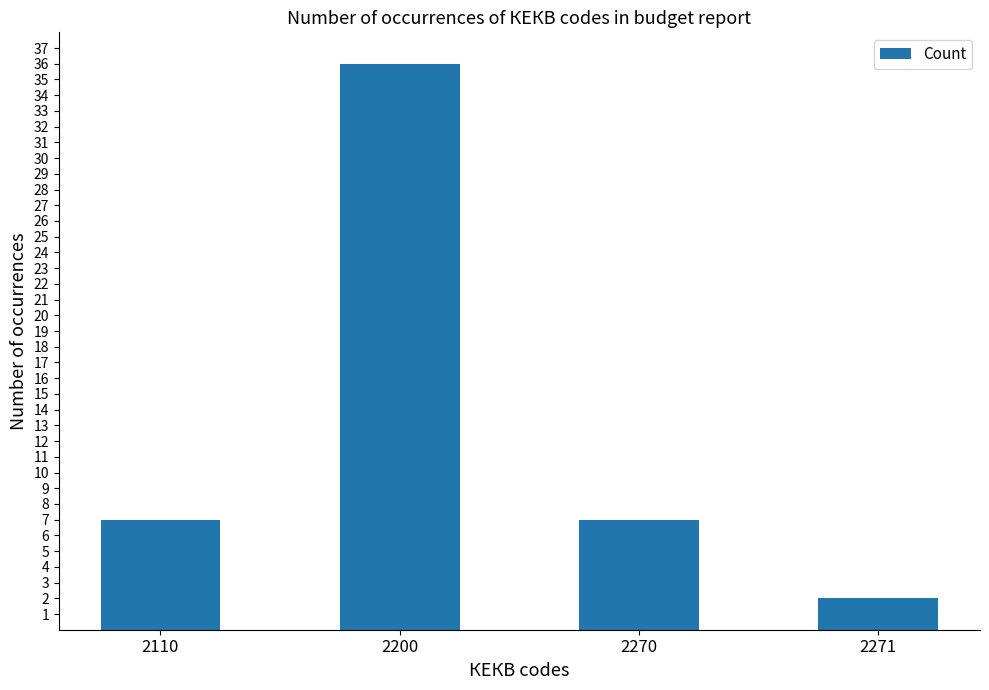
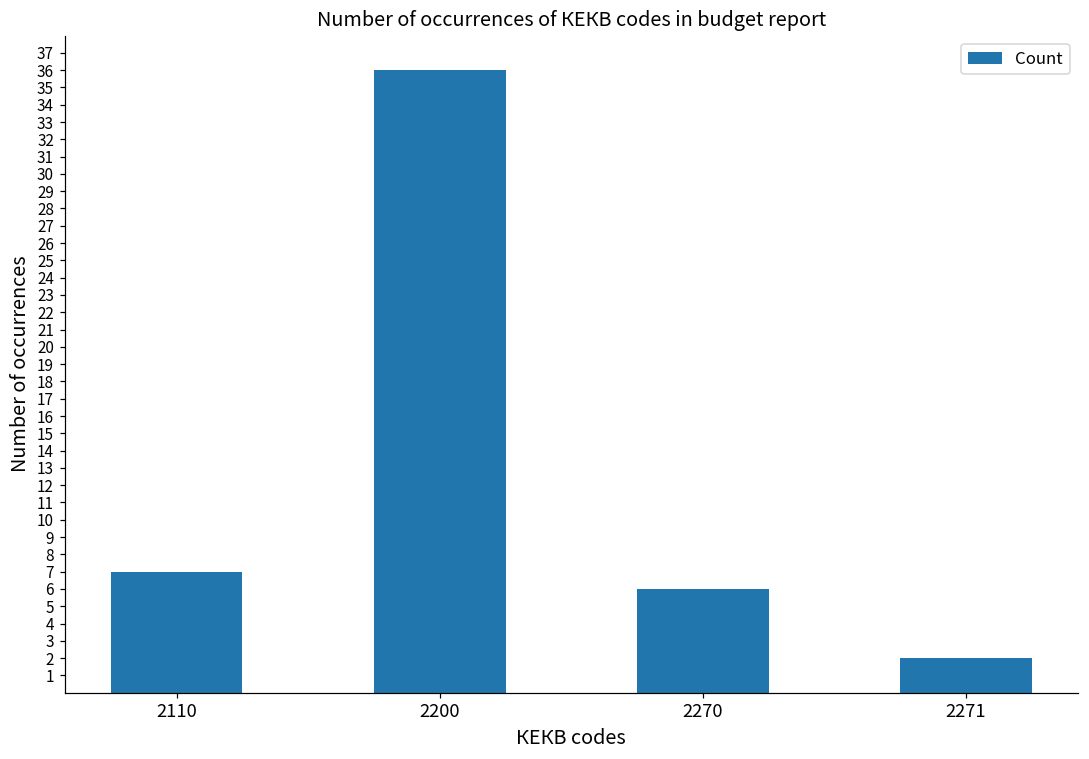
2270: 7 -> 6
